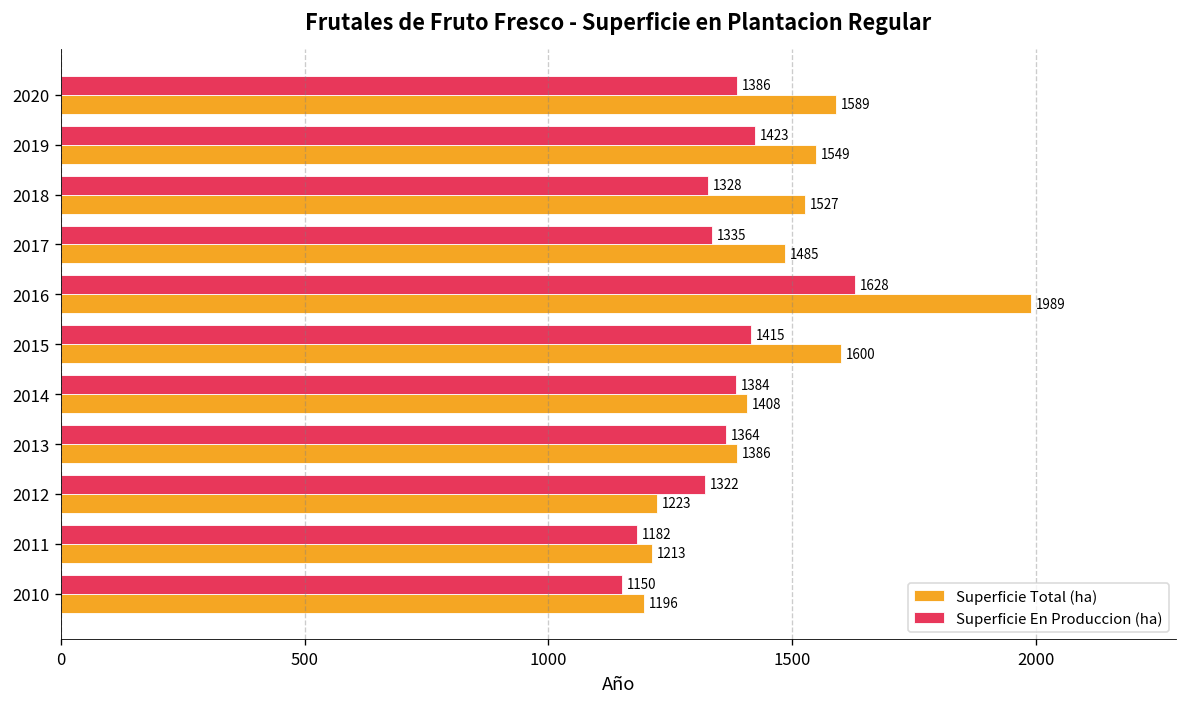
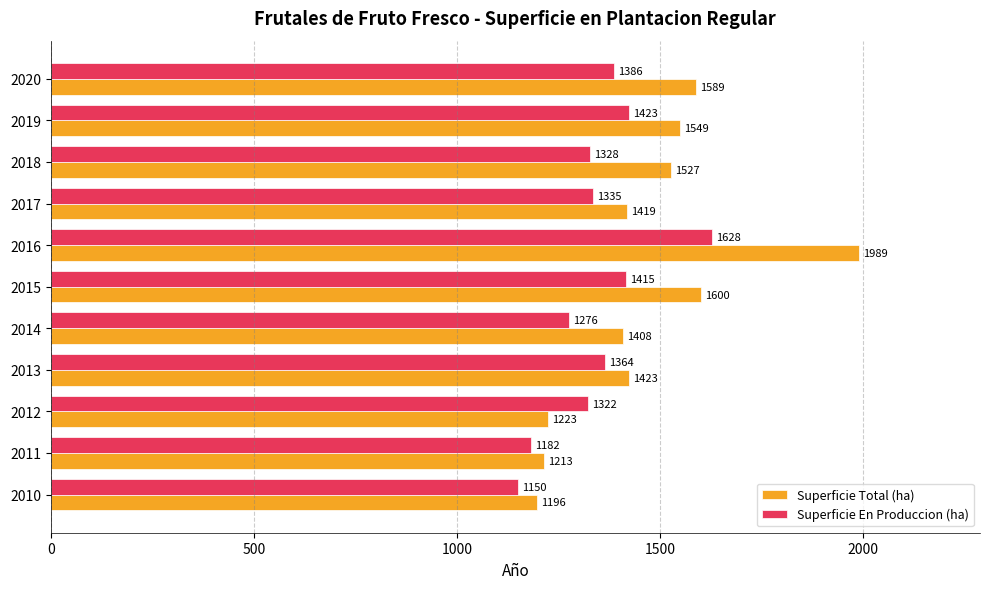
Superficie Total (ha), 2017: 1485 -> 1419
Superficie En Produccion (ha), 2014: 1384 -> 1276
Superficie Total (ha), 2013: 1386 -> 1423
